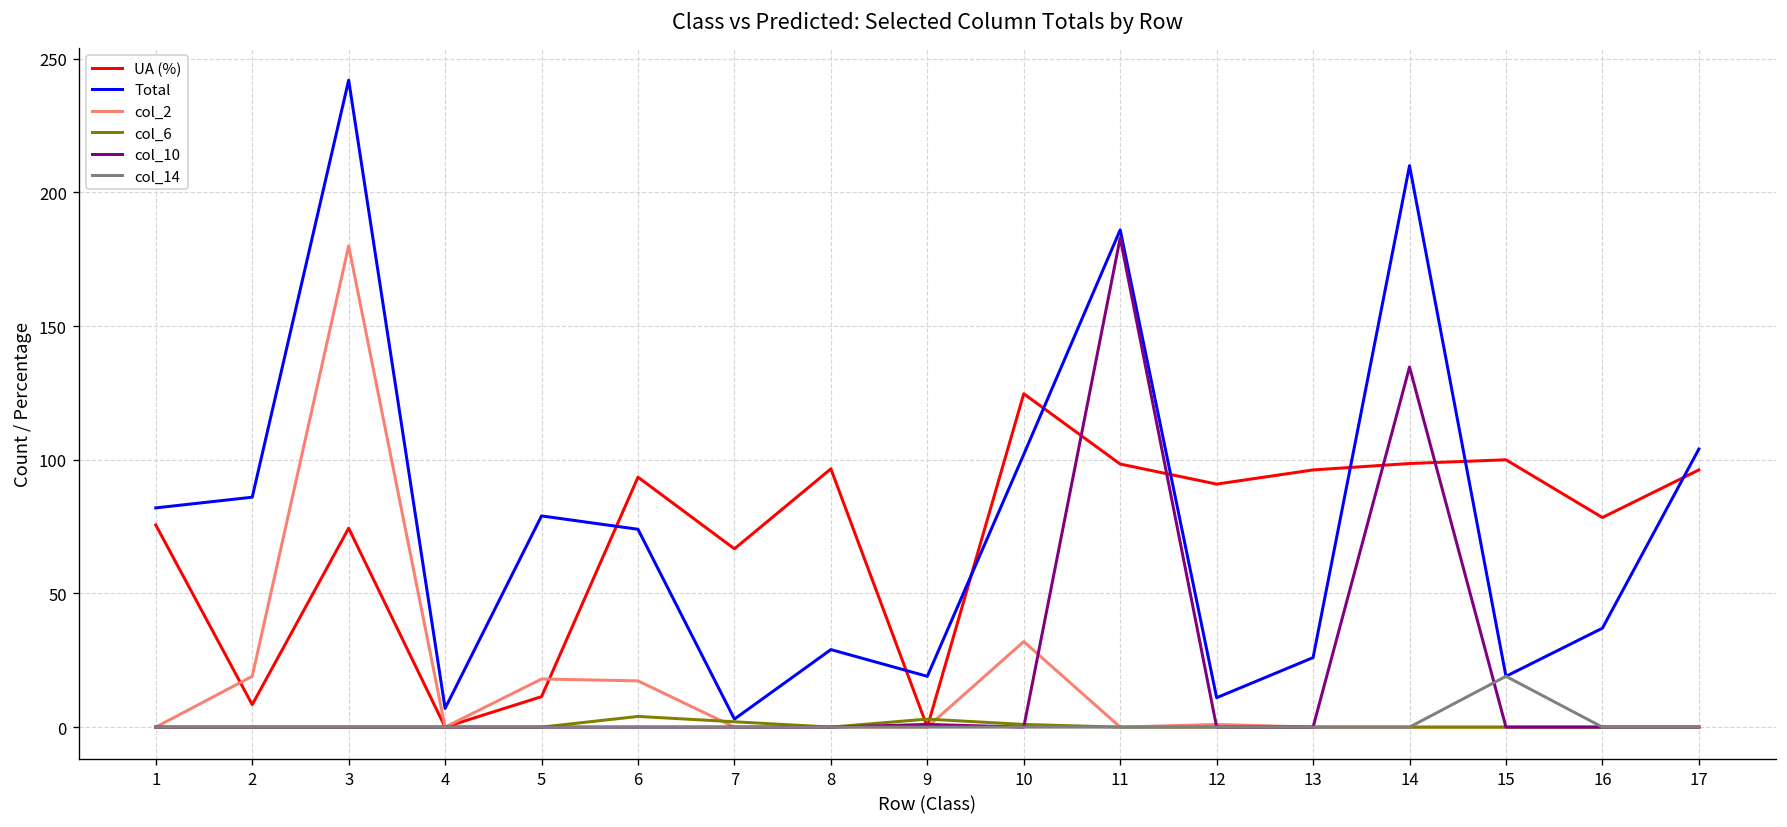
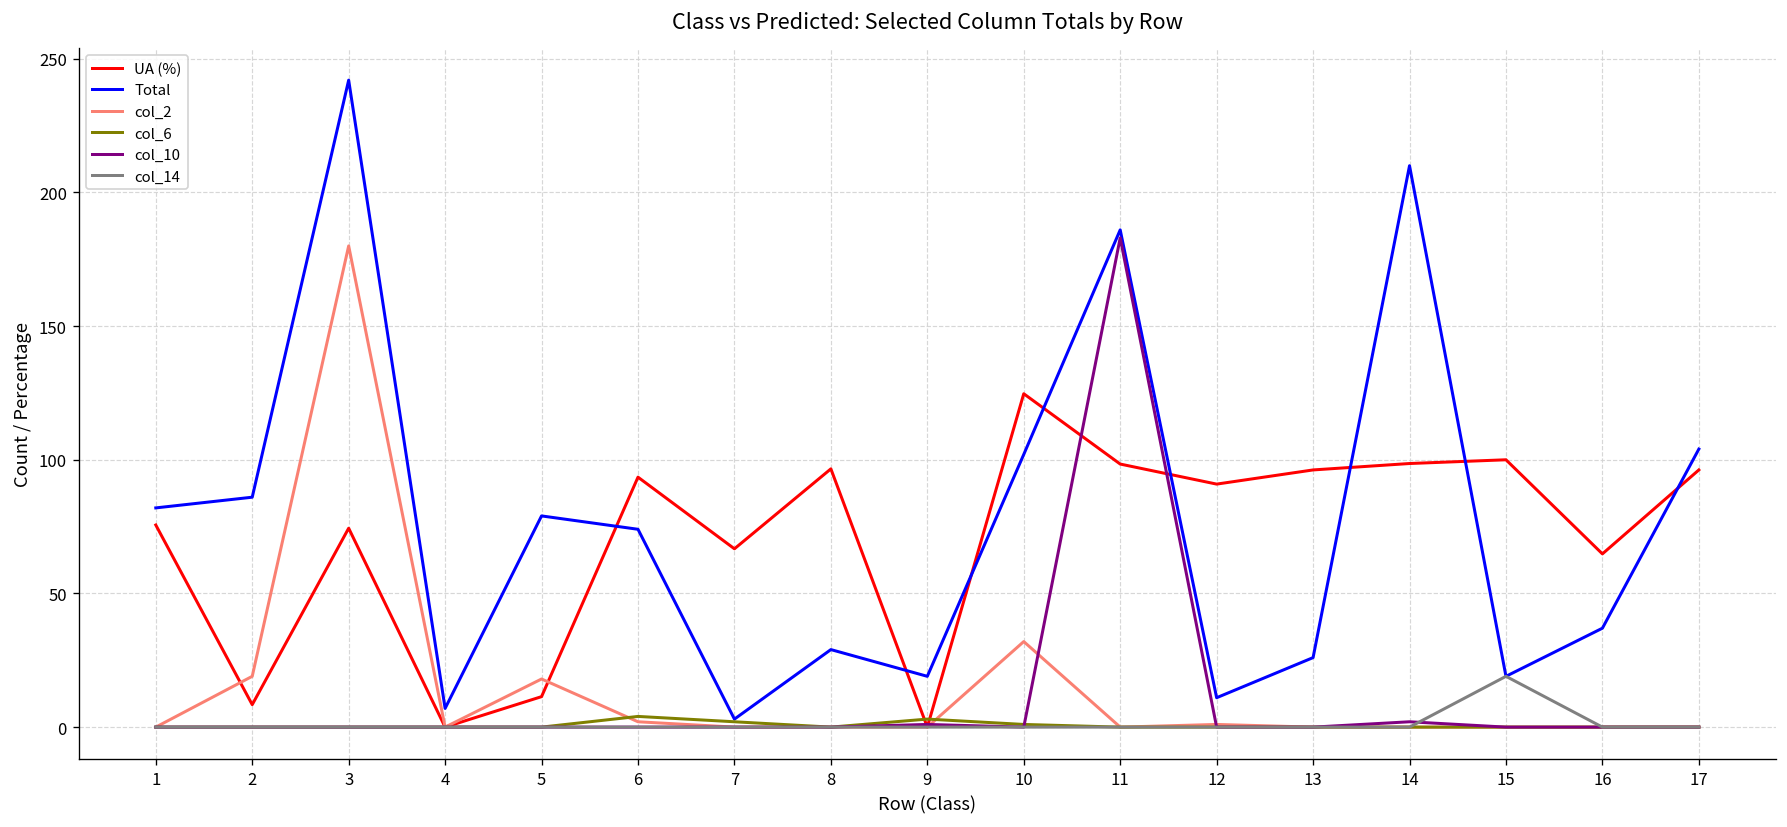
col_2, 6: 17 -> 2
col_10, 14: 135 -> 2
UA (%), 16: 78 -> 65
